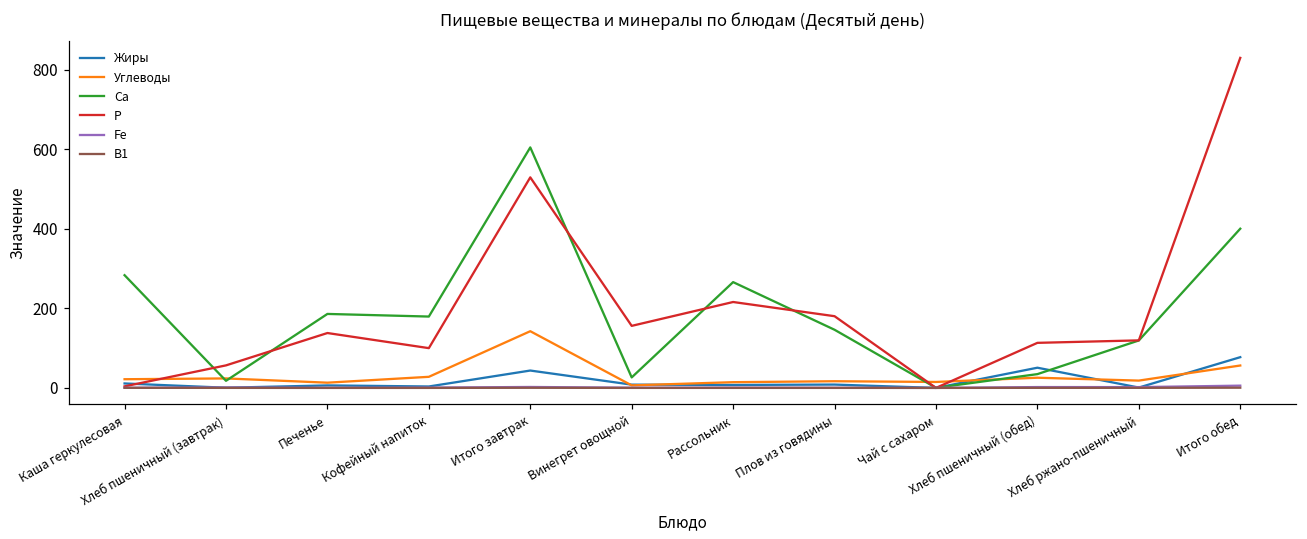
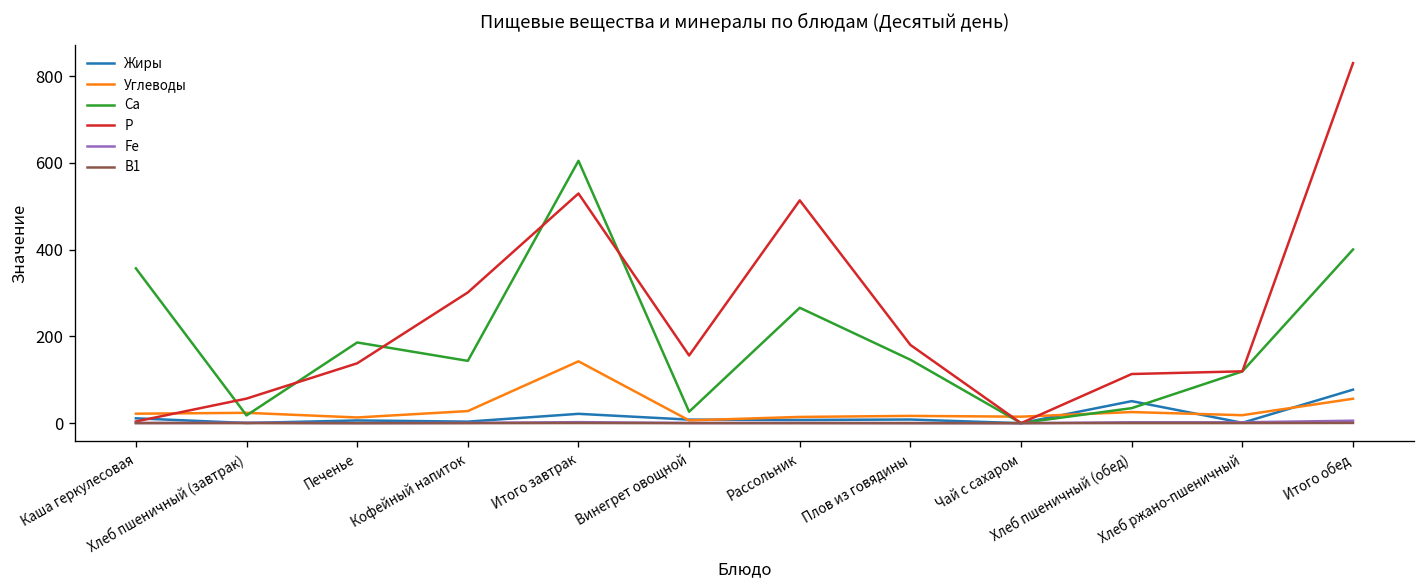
Са, Каша геркулесовая: 280 -> 360
Са, Кофейный напиток: 180 -> 140
Р, Кофейный напиток: 100 -> 300
Жиры, Итого завтрак: 40 -> 20
Р, Рассольник: 220 -> 510
